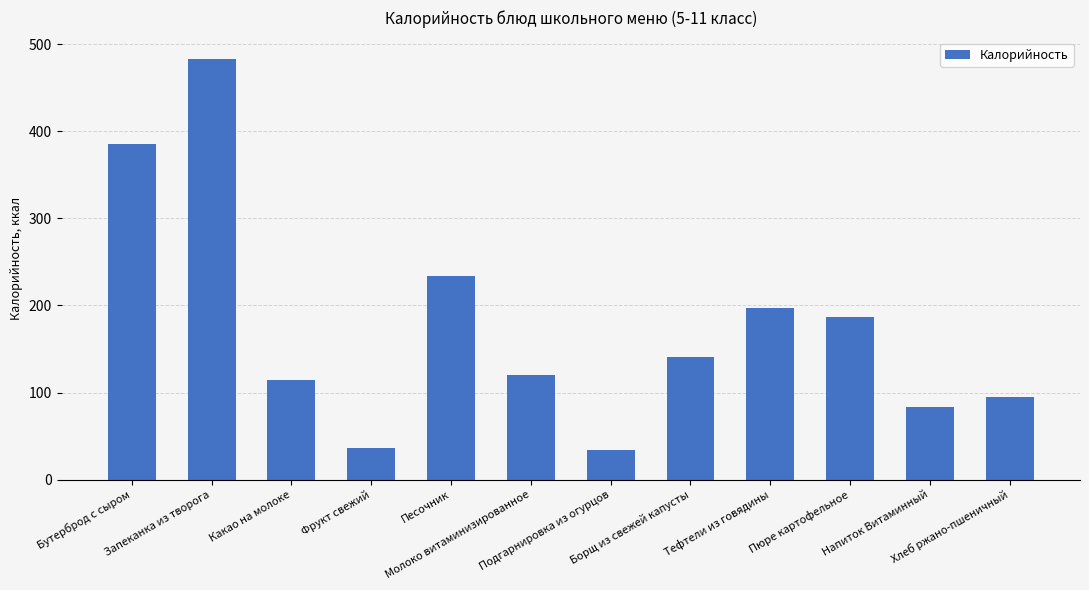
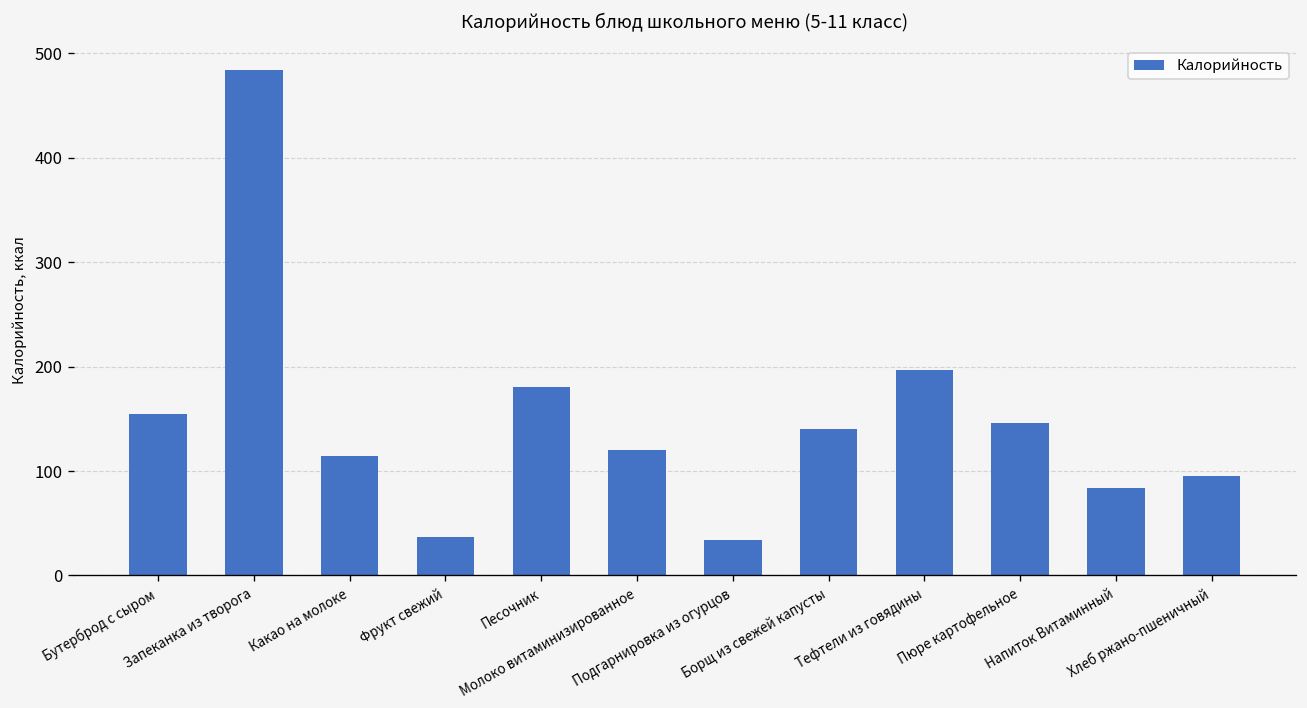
Бутерброд с сыром: 390 -> 150
Песочник: 230 -> 180
Пюре картофельное: 190 -> 150
